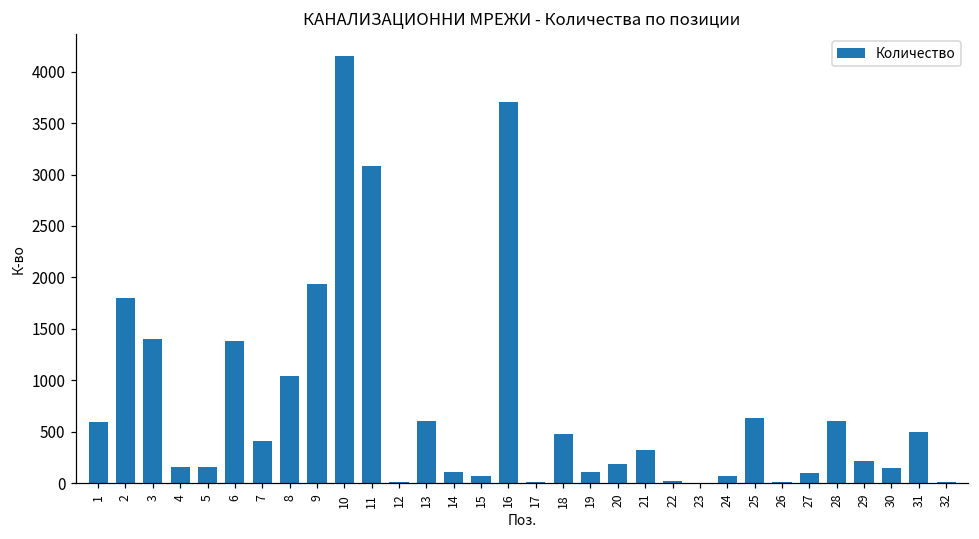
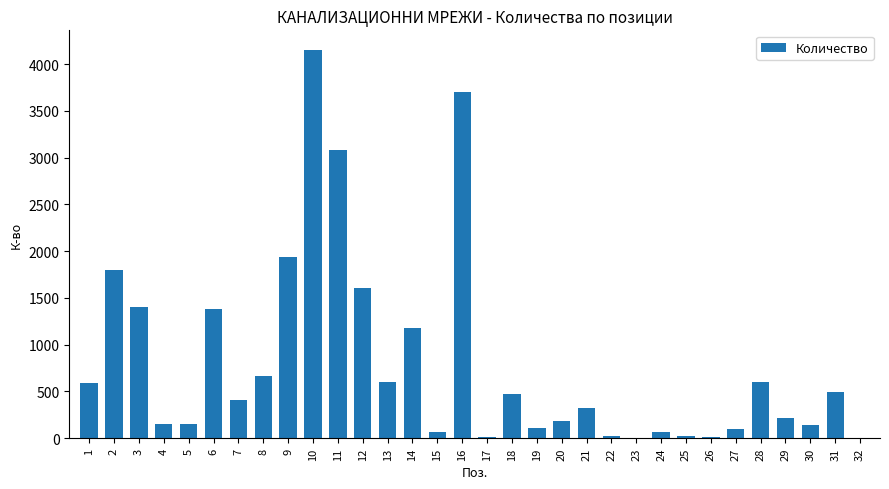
8: 1000 -> 700
12: 0 -> 1600
14: 100 -> 1200
25: 600 -> 0
